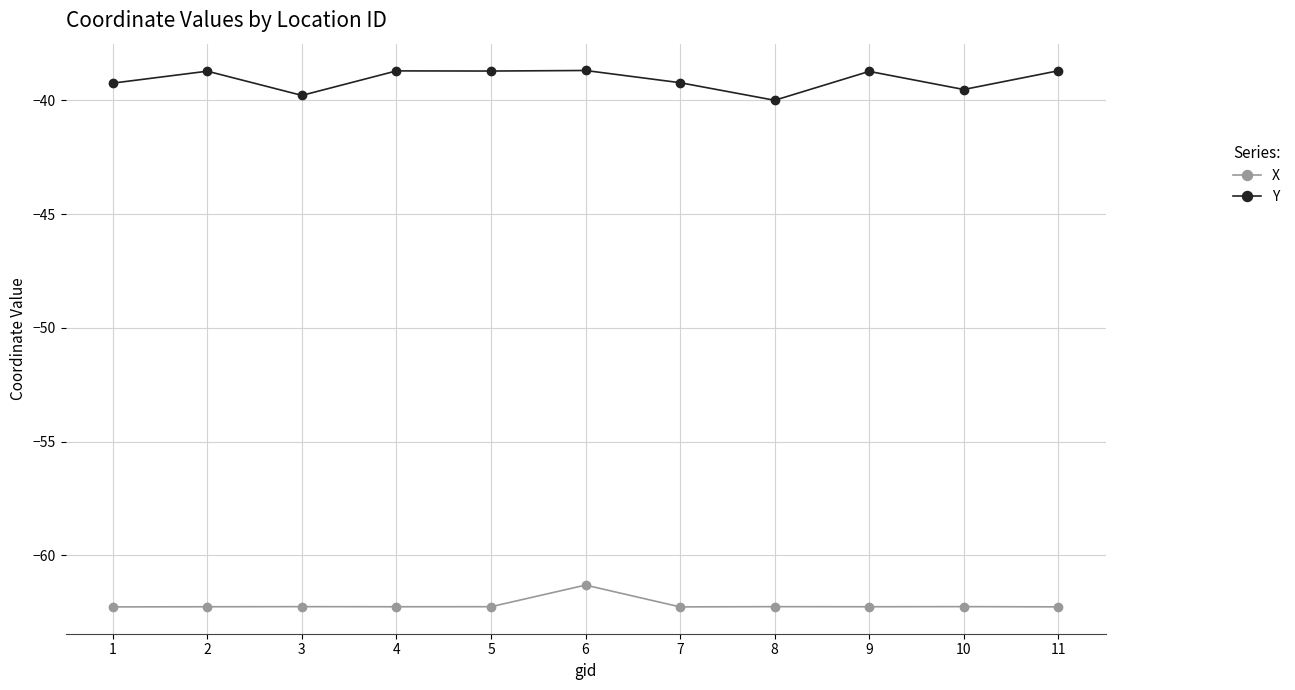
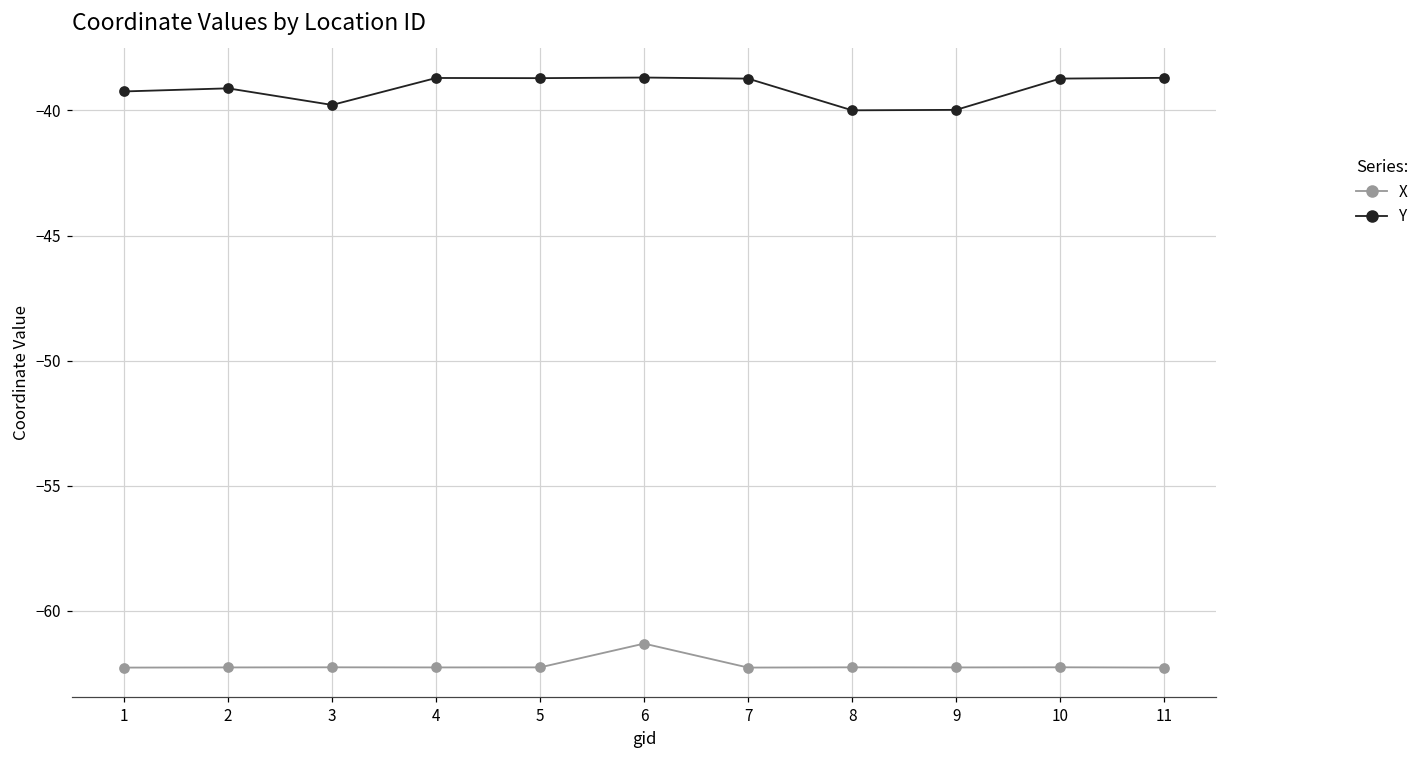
Y, 2: -38.7 -> -39.1
Y, 7: -39.2 -> -38.7
Y, 9: -38.7 -> -40.0
Y, 10: -39.5 -> -38.7
